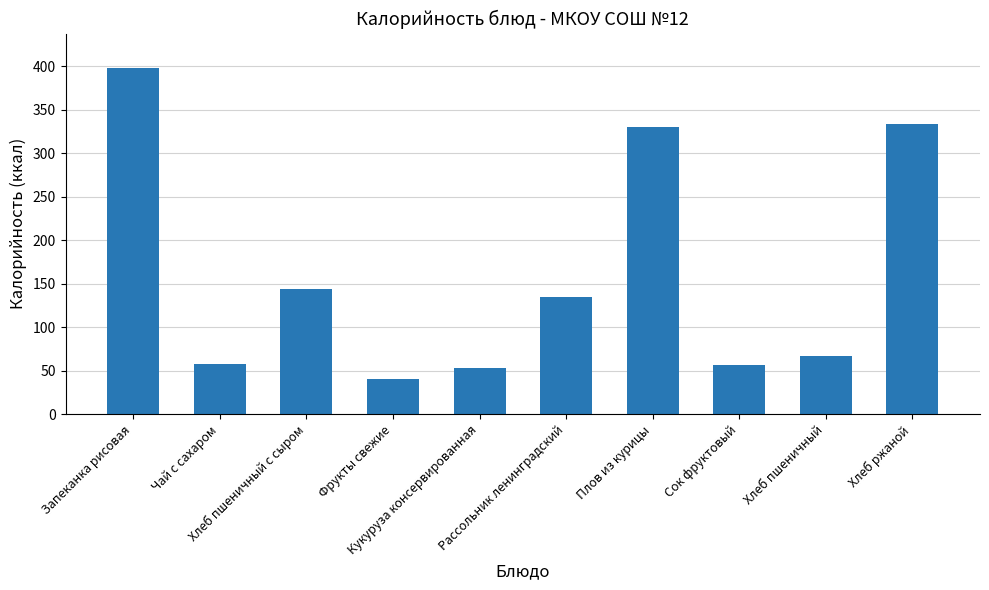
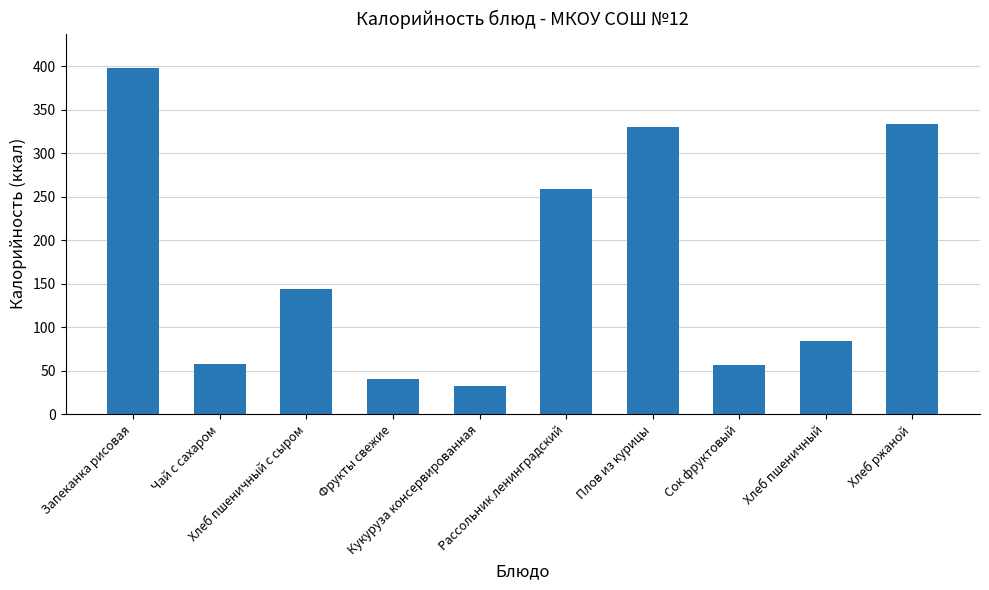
Кукуруза консервированная: 50 -> 30
Рассольник ленинградский: 140 -> 260
Хлеб пшеничный: 70 -> 80
